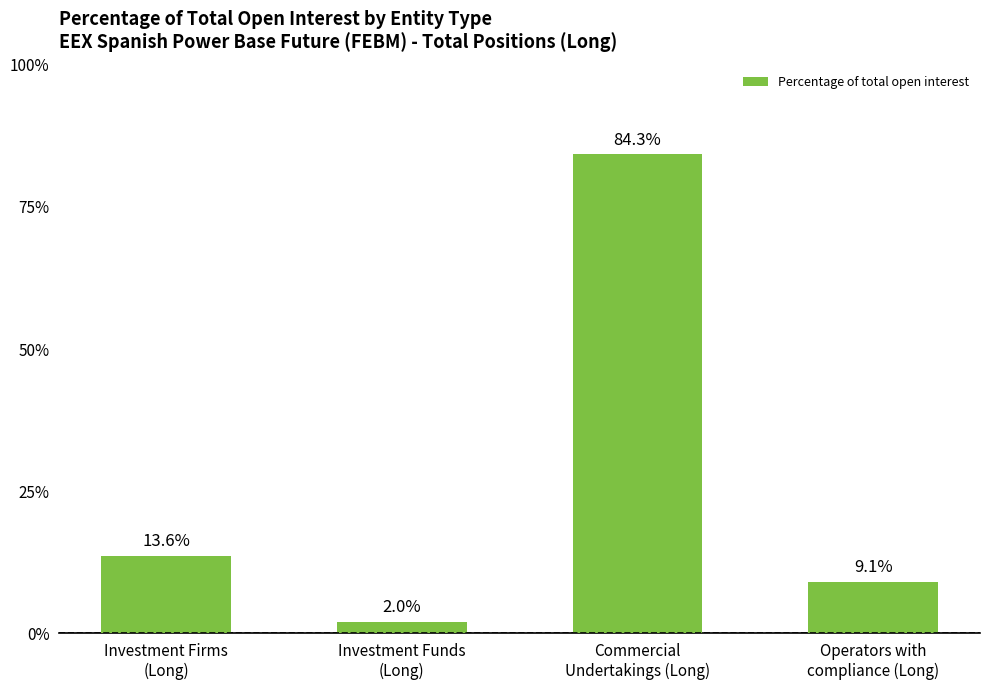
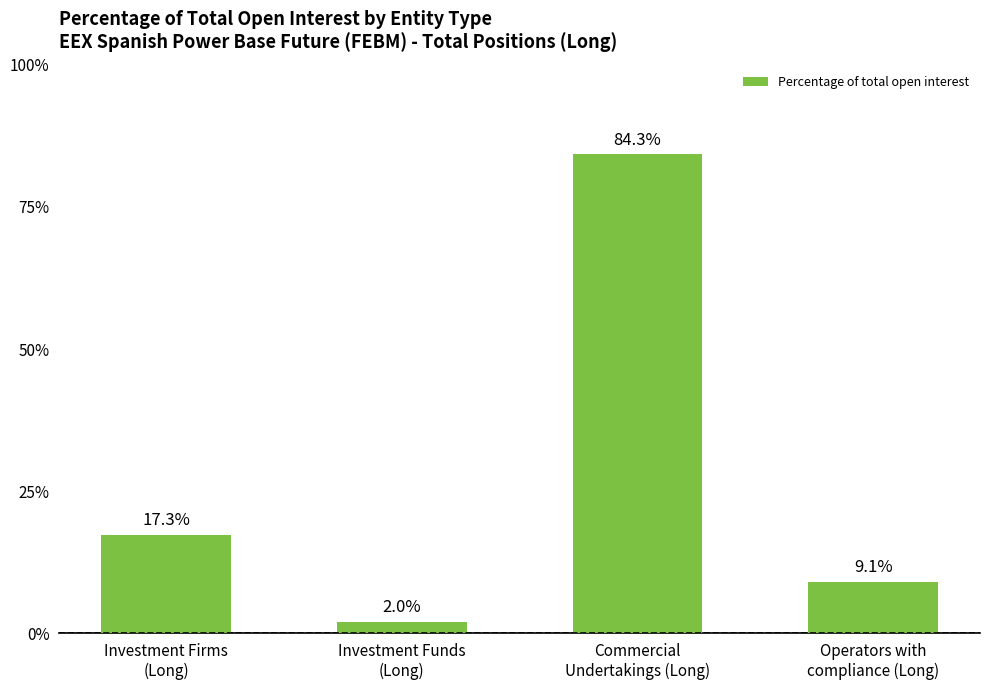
Investment Firms (Long): 13.6% -> 17.3%
